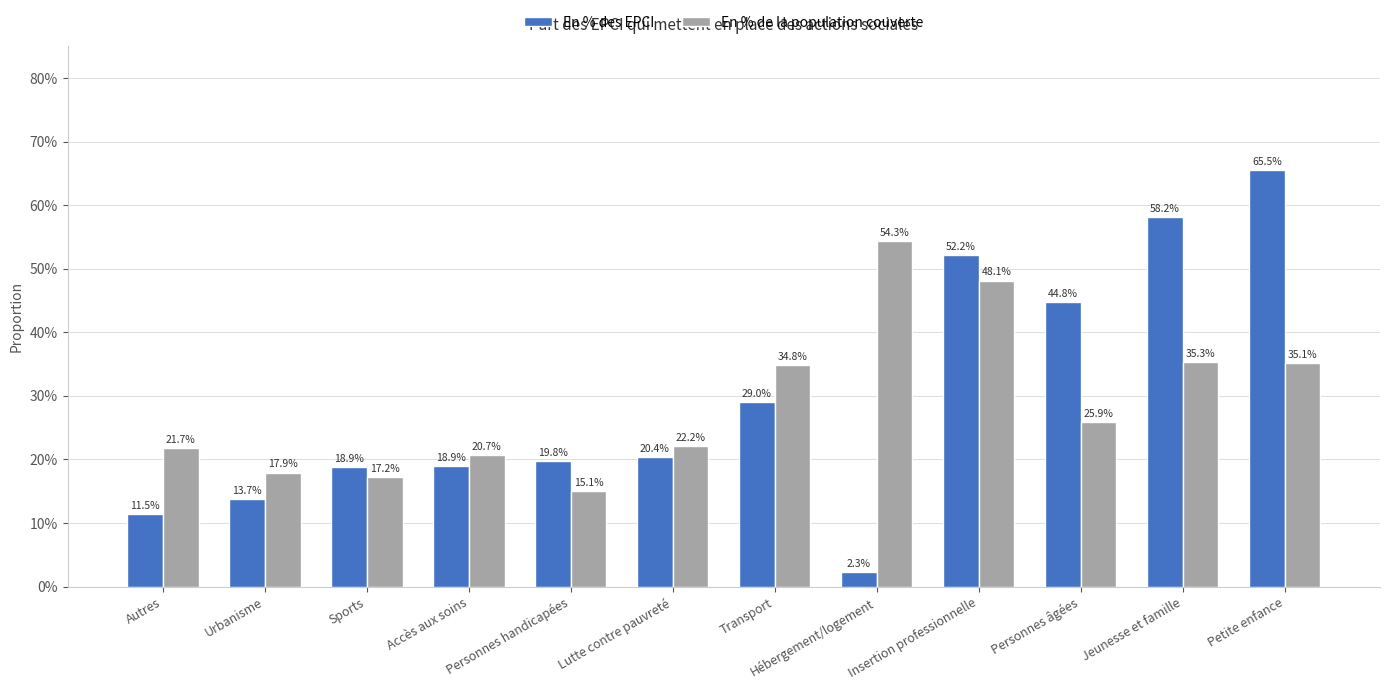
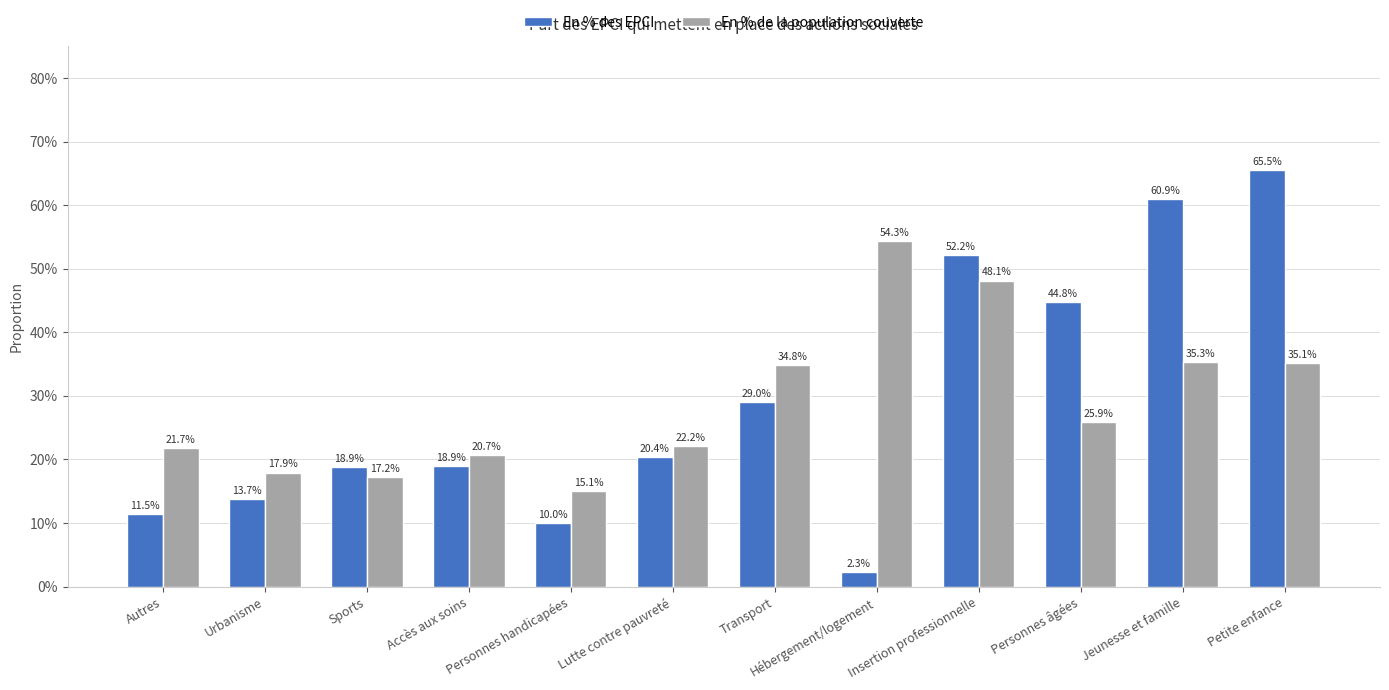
En % des EPCI, Personnes handicapées: 19.8% -> 10.0%
En % des EPCI, Jeunesse et famille: 58.2% -> 60.9%
